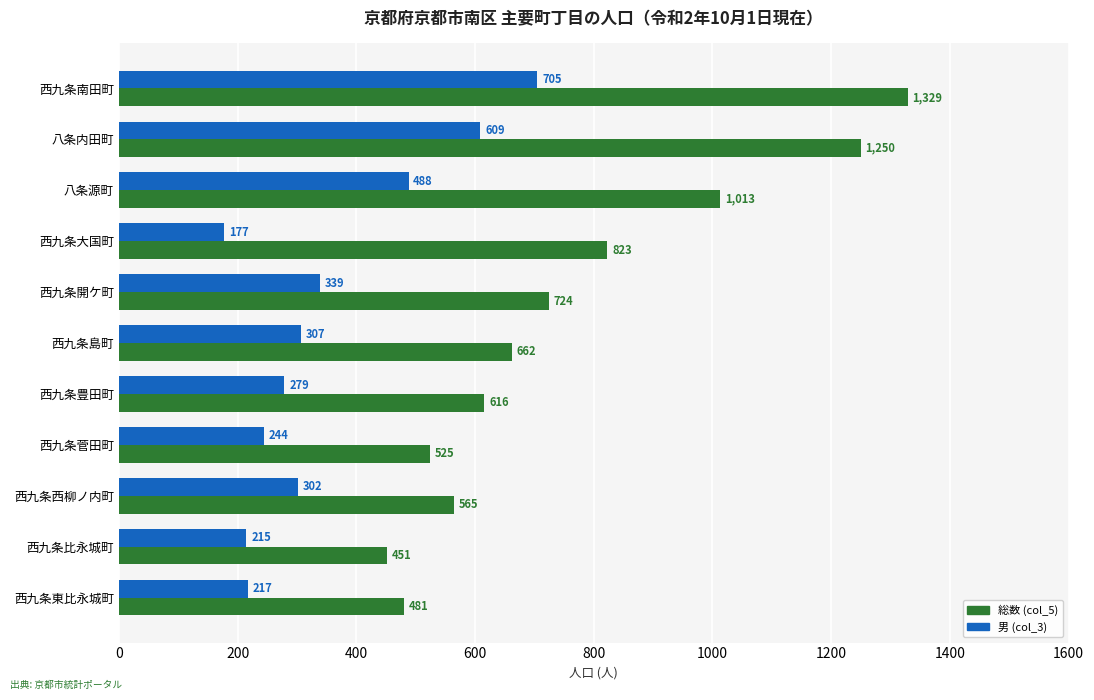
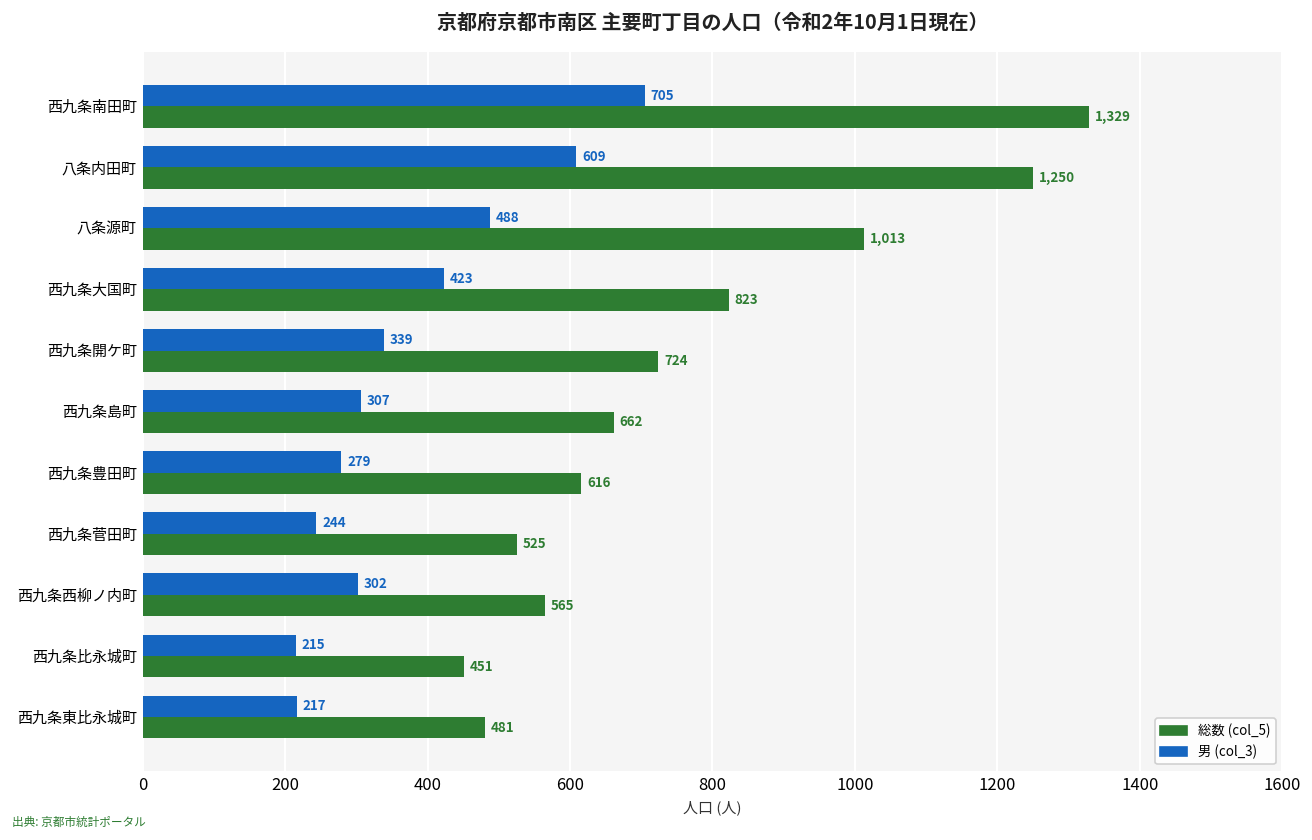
男 (col_3), 西九条大国町: 177 -> 423
